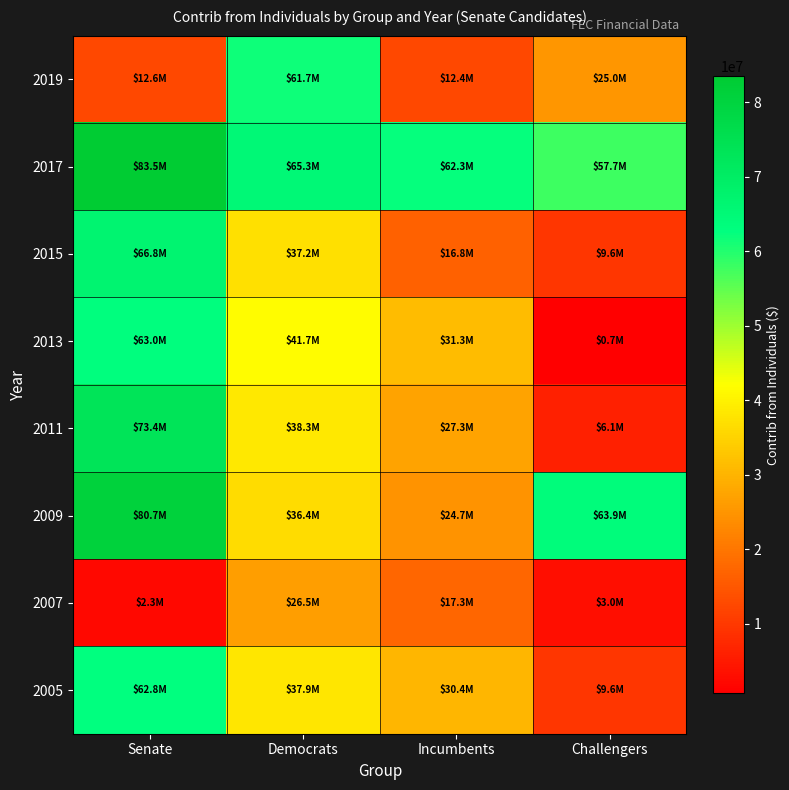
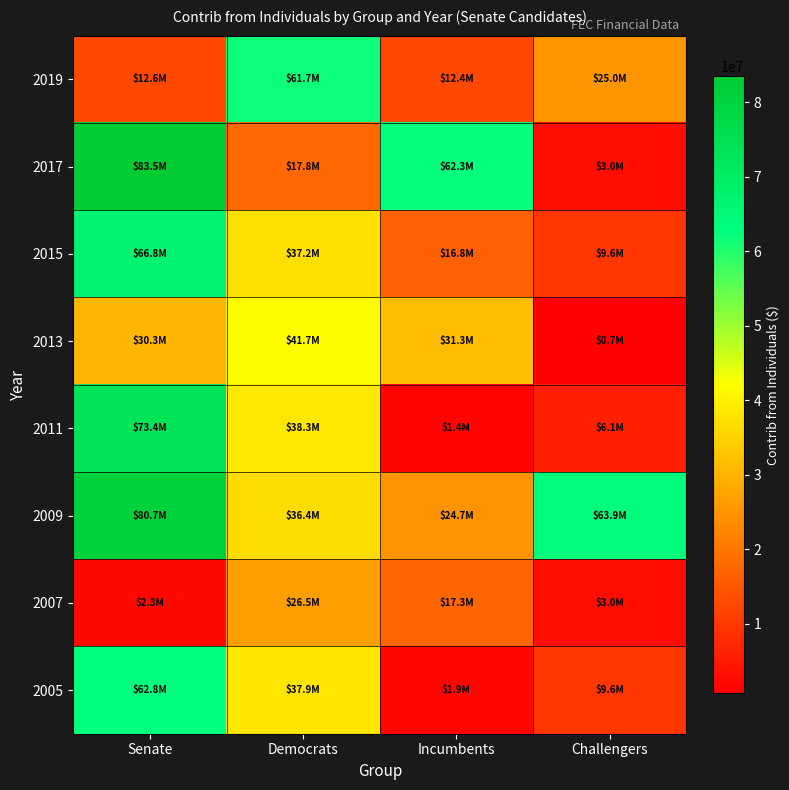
2017, Democrats: $65.3M -> $17.8M
2017, Challengers: $57.7M -> $3.0M
2013, Senate: $63.0M -> $30.3M
2011, Incumbents: $27.3M -> $1.4M
2005, Incumbents: $30.4M -> $1.9M
